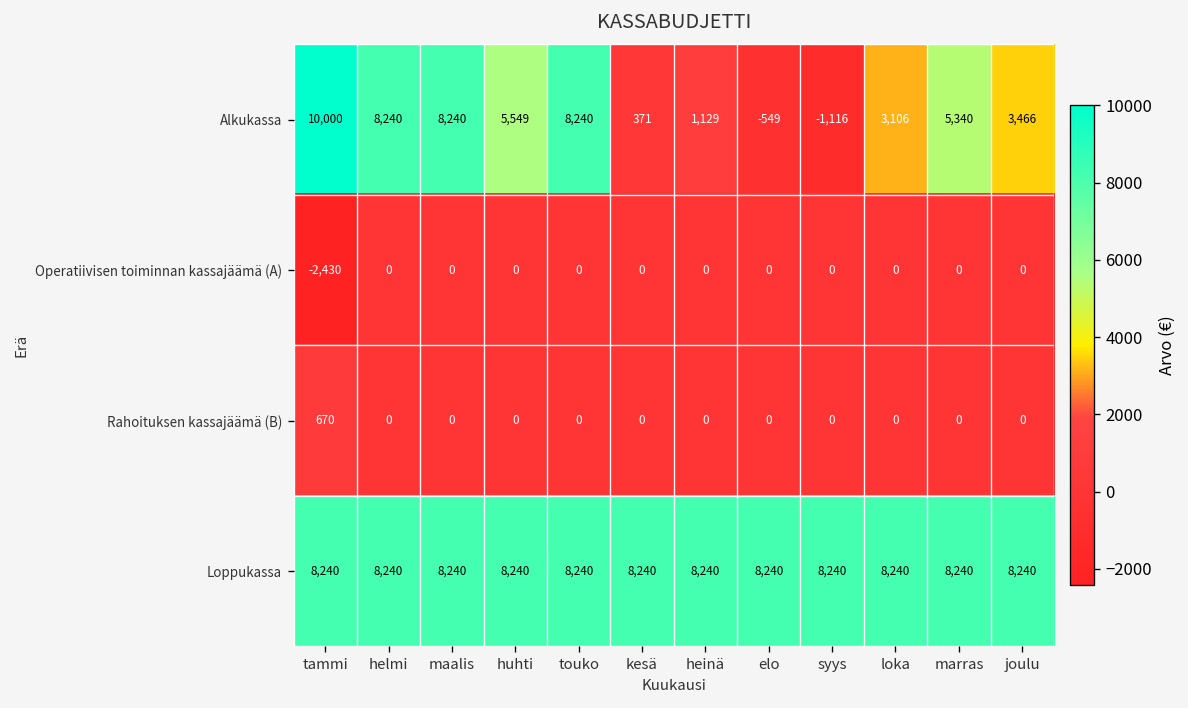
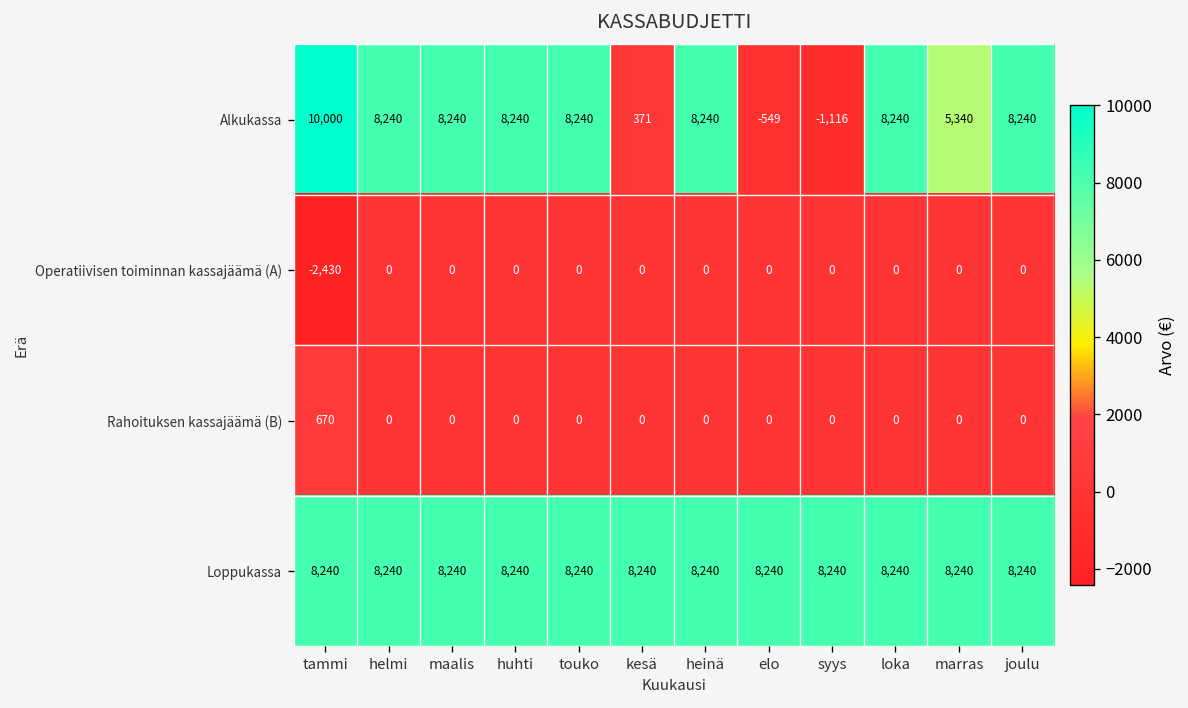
Alkukassa, huhti: 5,549 -> 8,240
Alkukassa, heinä: 1,129 -> 8,240
Alkukassa, loka: 3,106 -> 8,240
Alkukassa, joulu: 3,466 -> 8,240
